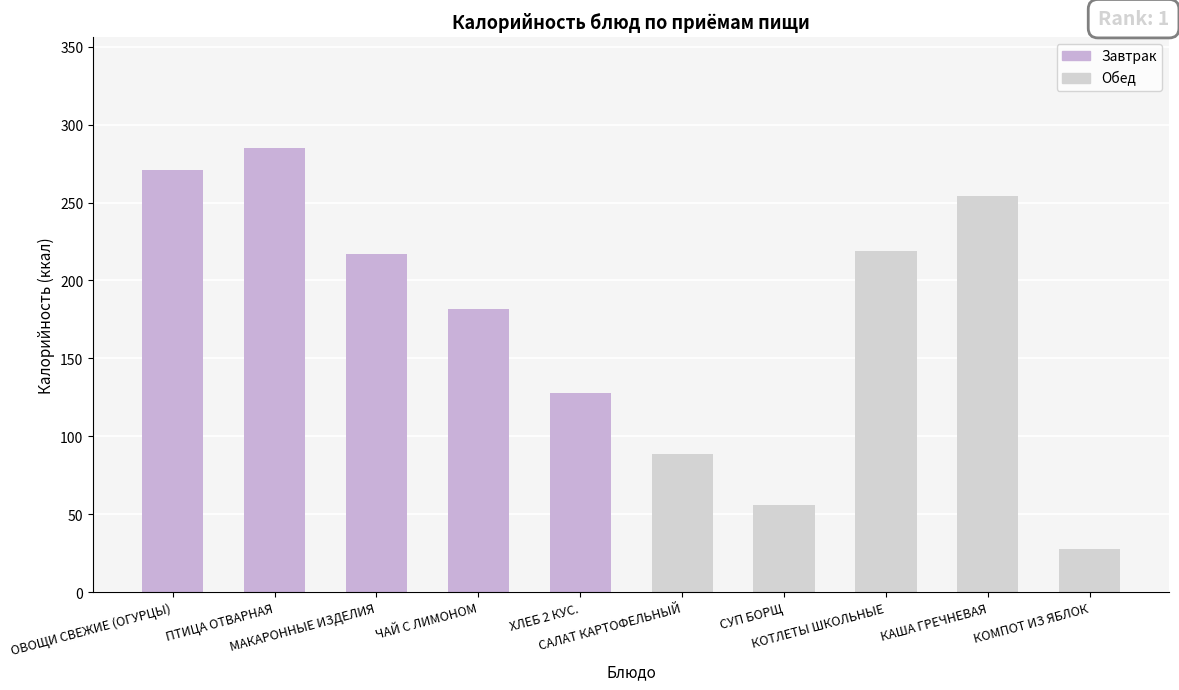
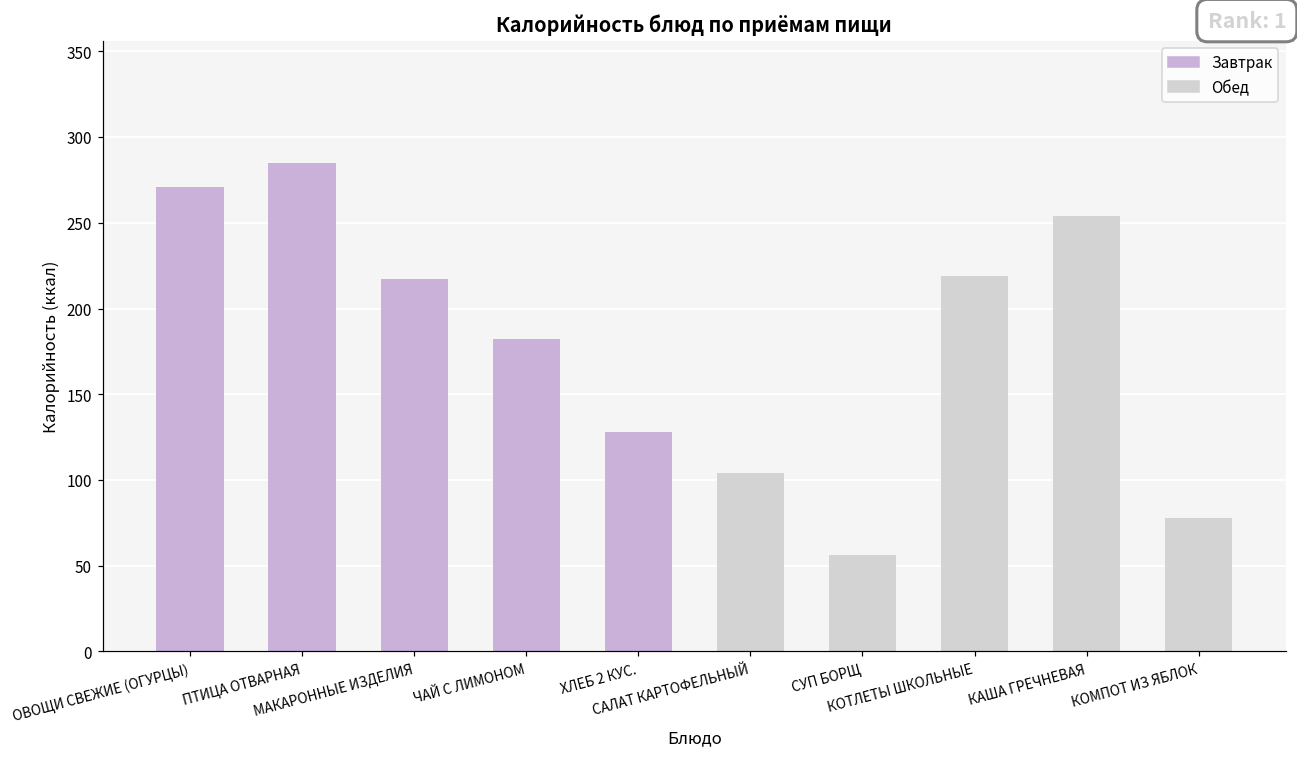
САЛАТ КАРТОФЕЛЬНЫЙ: 89 -> 104
КОМПОТ ИЗ ЯБЛОК: 28 -> 78
